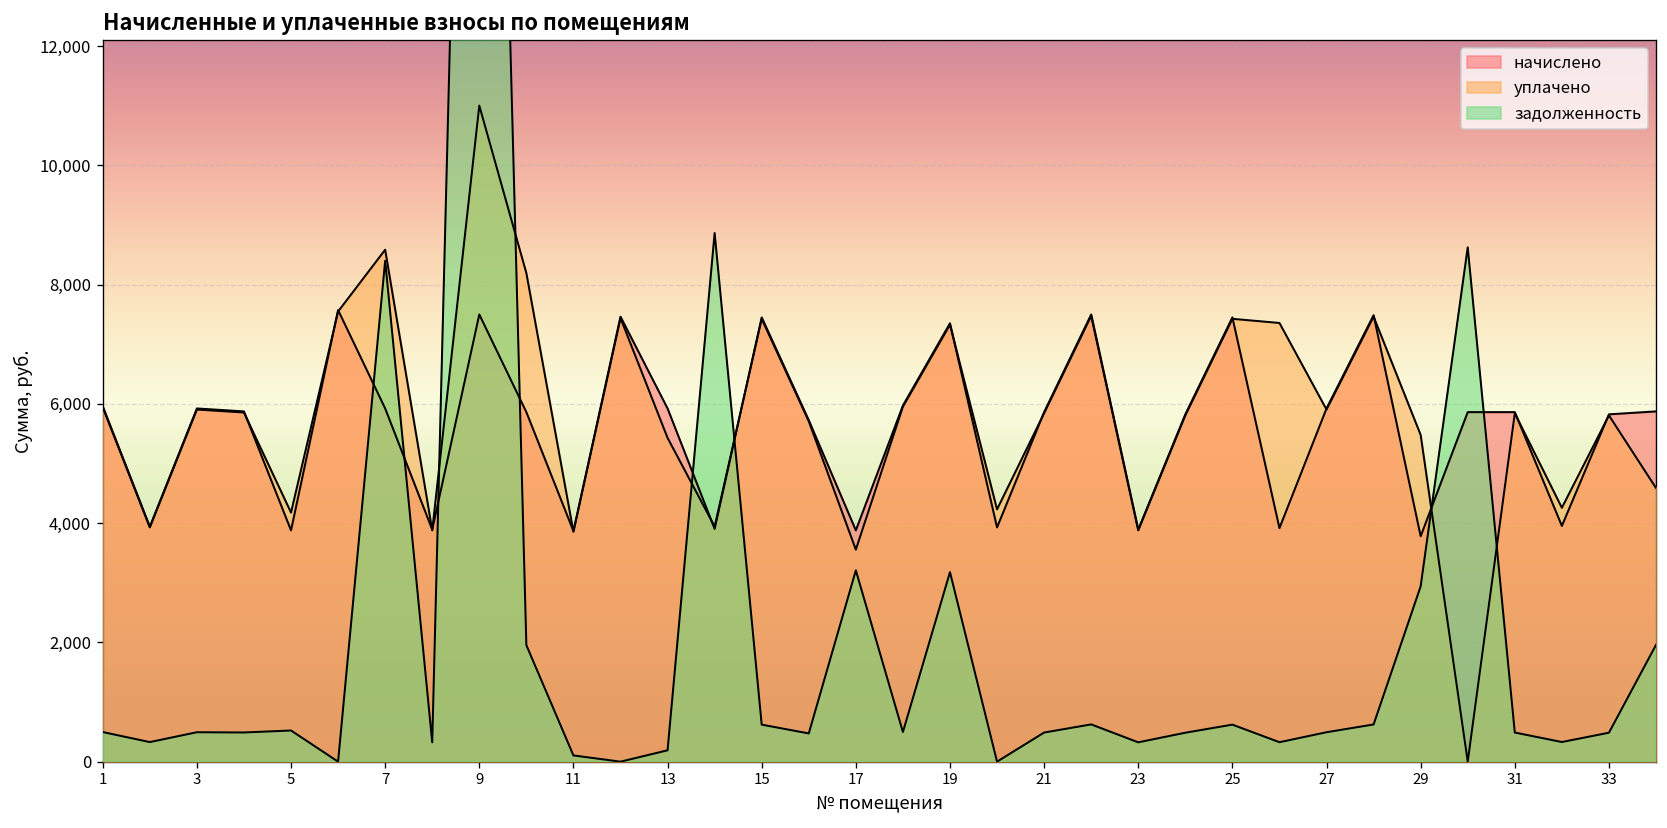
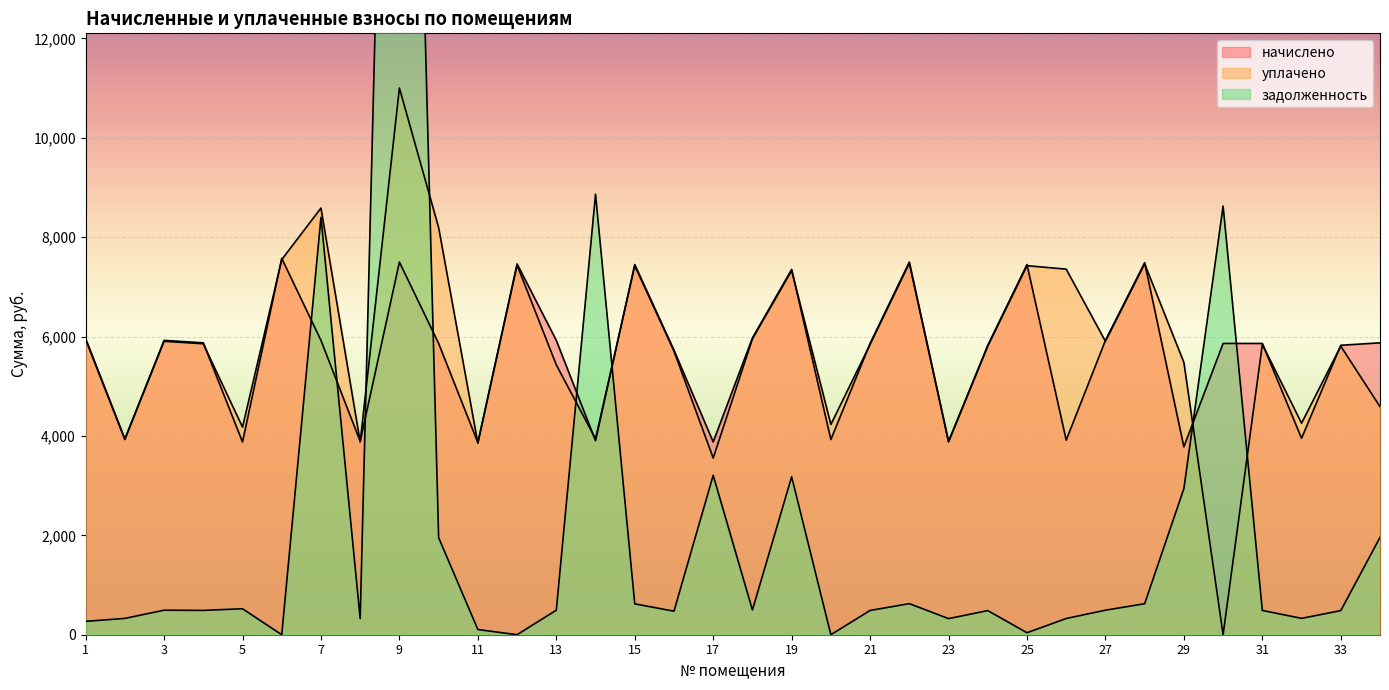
задолженность, 1: 500 -> 300
задолженность, 13: 200 -> 500
задолженность, 25: 600 -> 0
